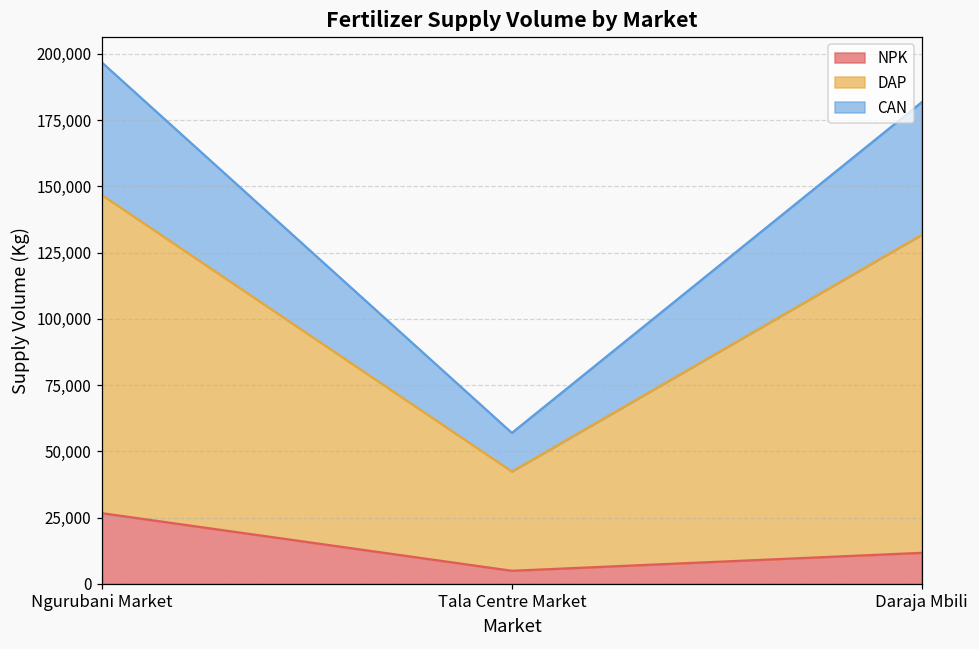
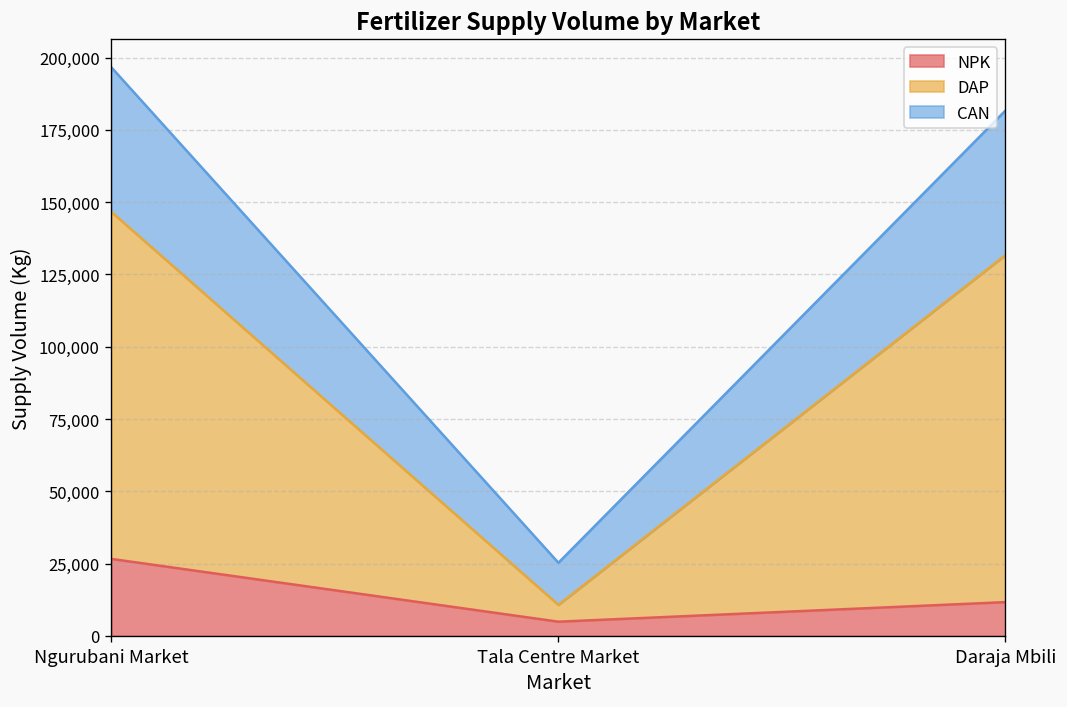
DAP, Tala Centre Market: 37,000 -> 6,000
